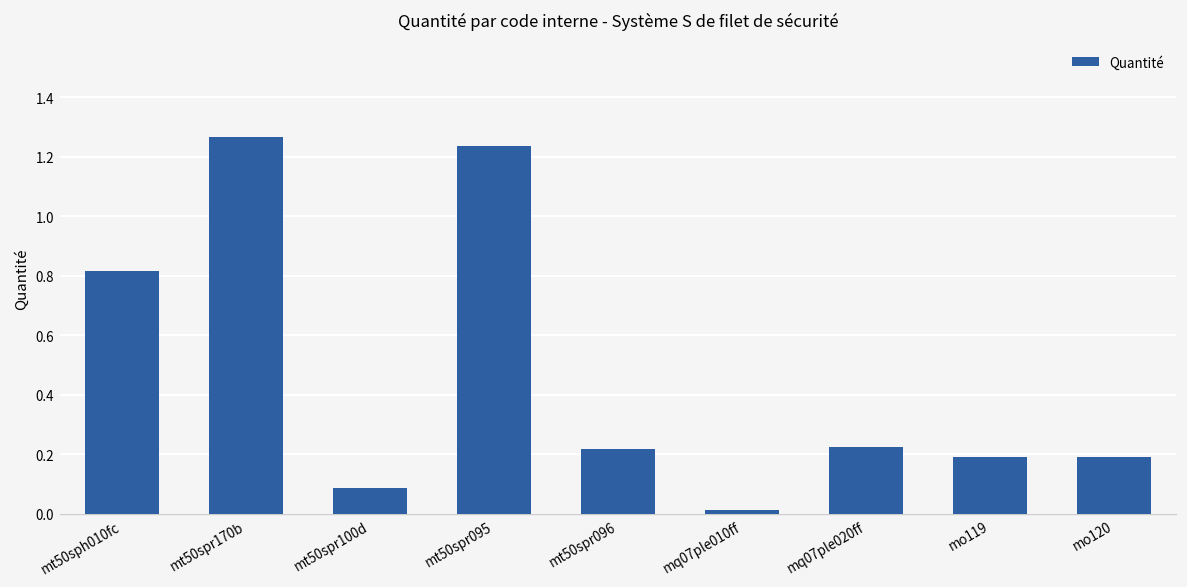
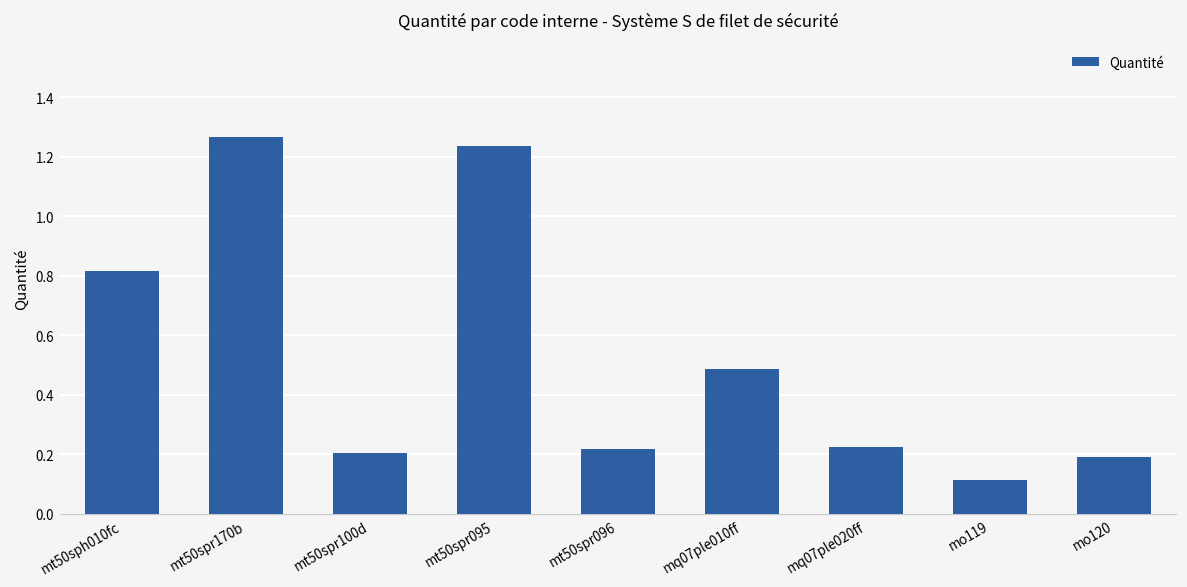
mt50spr100d: 0.09 -> 0.20
mq07ple010ff: 0.01 -> 0.49
mo119: 0.19 -> 0.12
